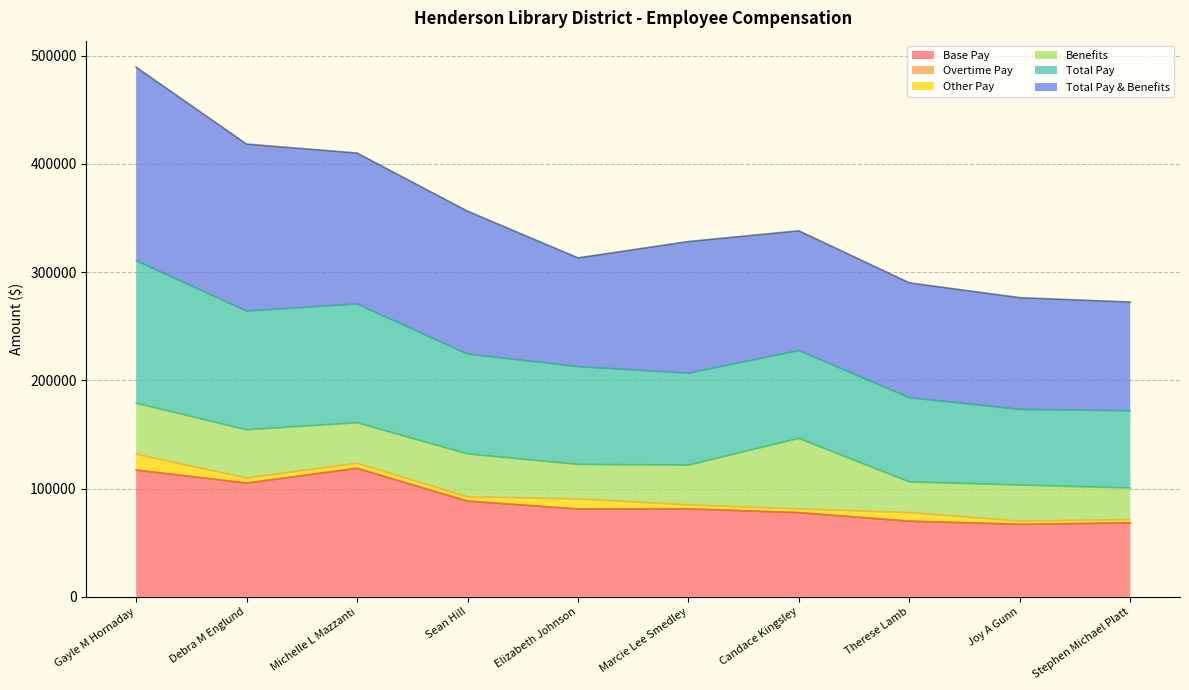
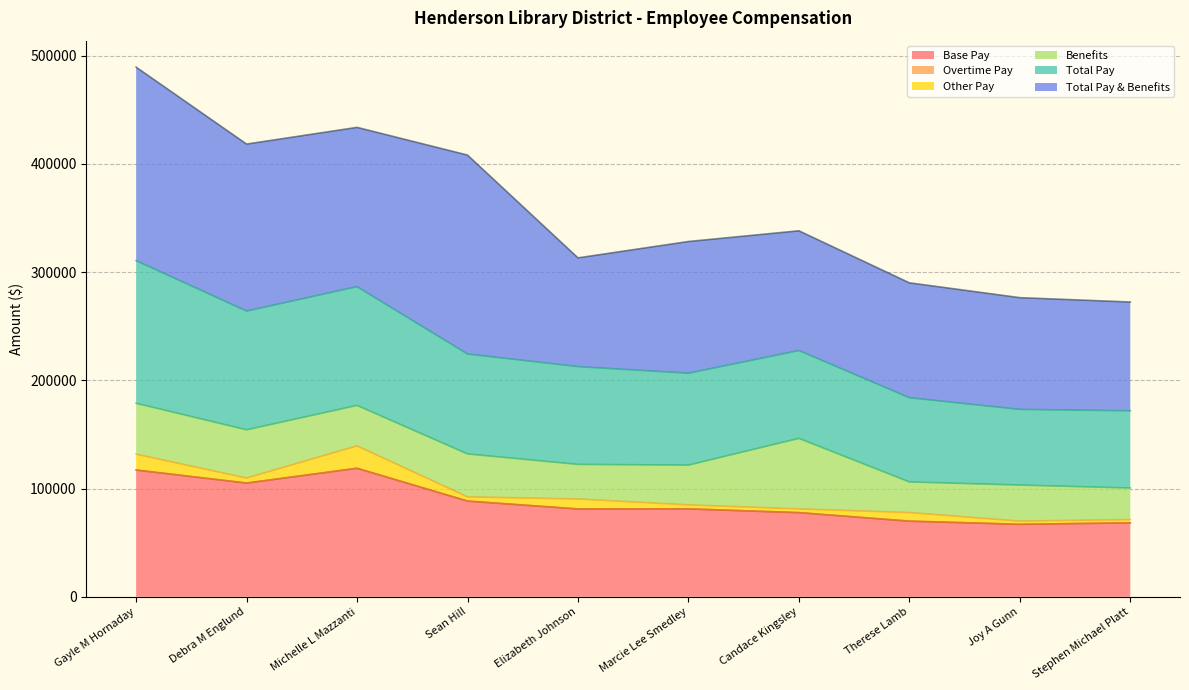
Other Pay, Michelle L Mazzanti: 5000 -> 21000
Total Pay & Benefits, Michelle L Mazzanti: 139000 -> 147000
Total Pay & Benefits, Sean Hill: 132000 -> 184000
